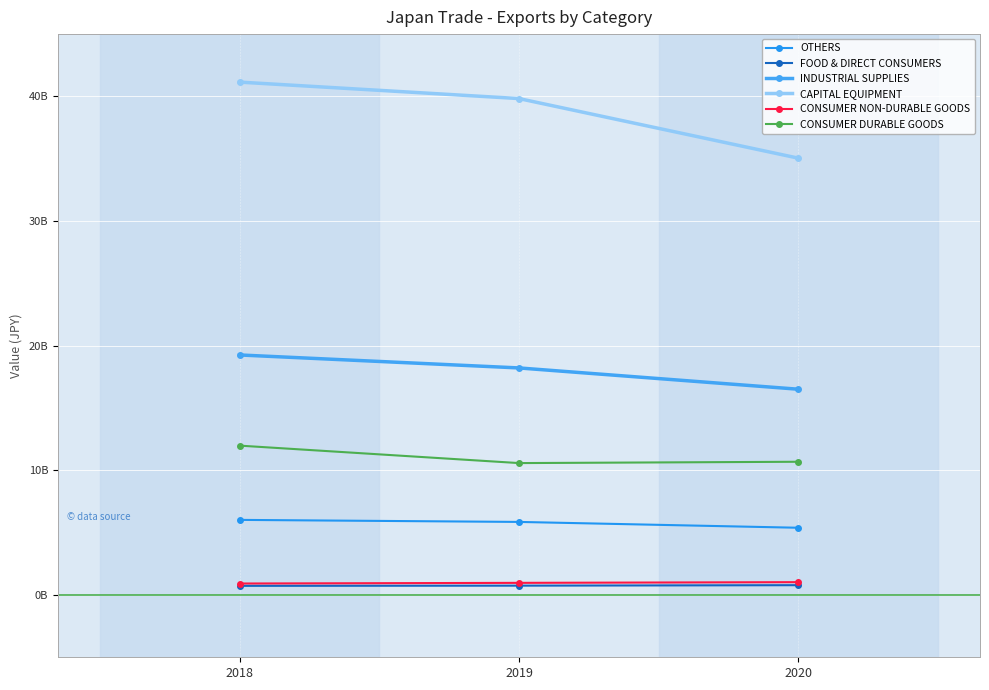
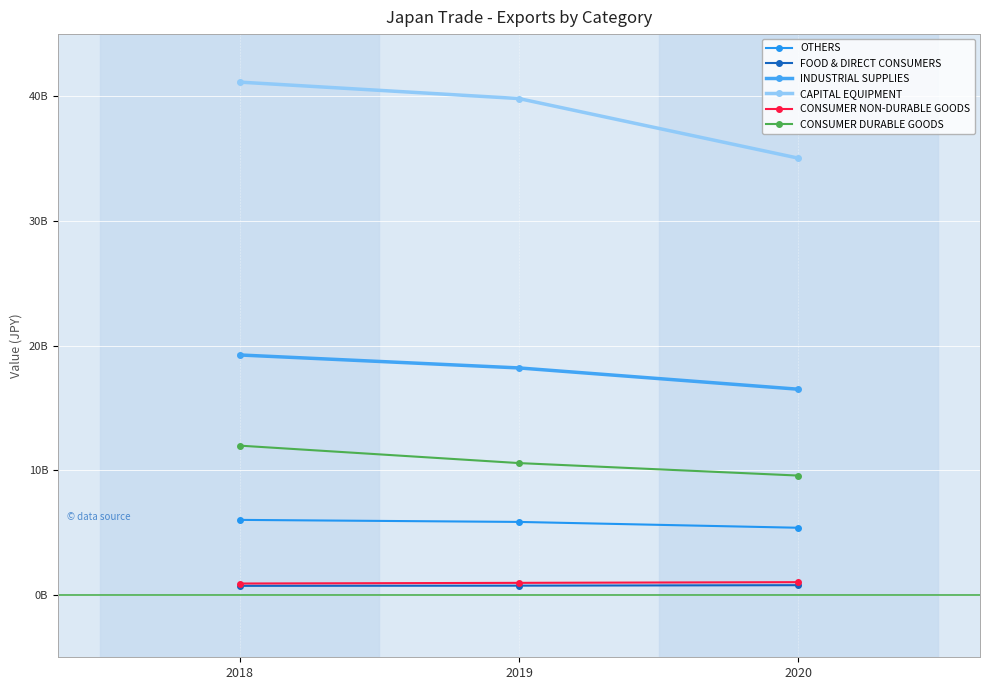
CONSUMER DURABLE GOODS, 2020: 10700000000 -> 9600000000
